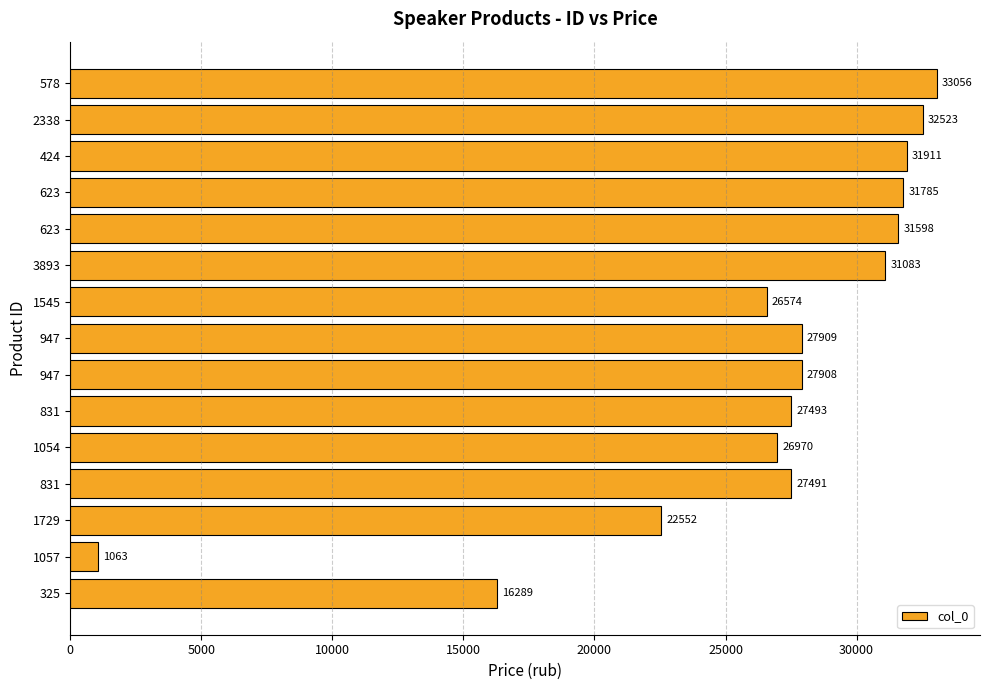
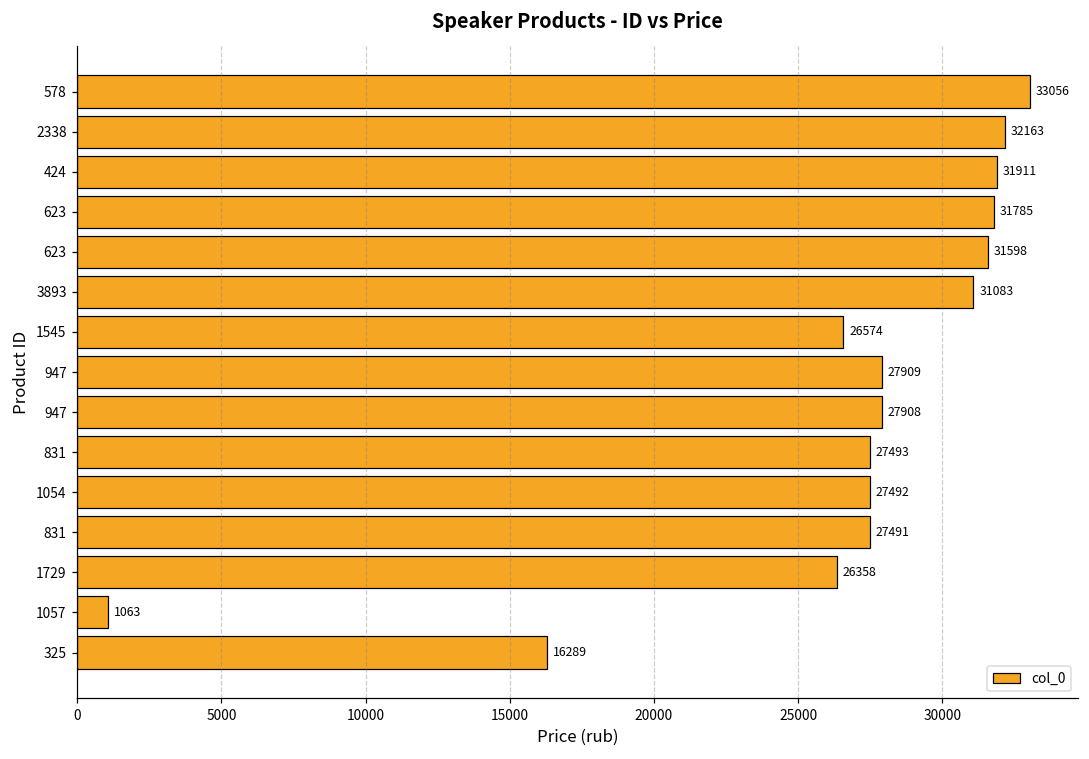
2338: 32523 -> 32163
1054: 26970 -> 27492
1729: 22552 -> 26358
